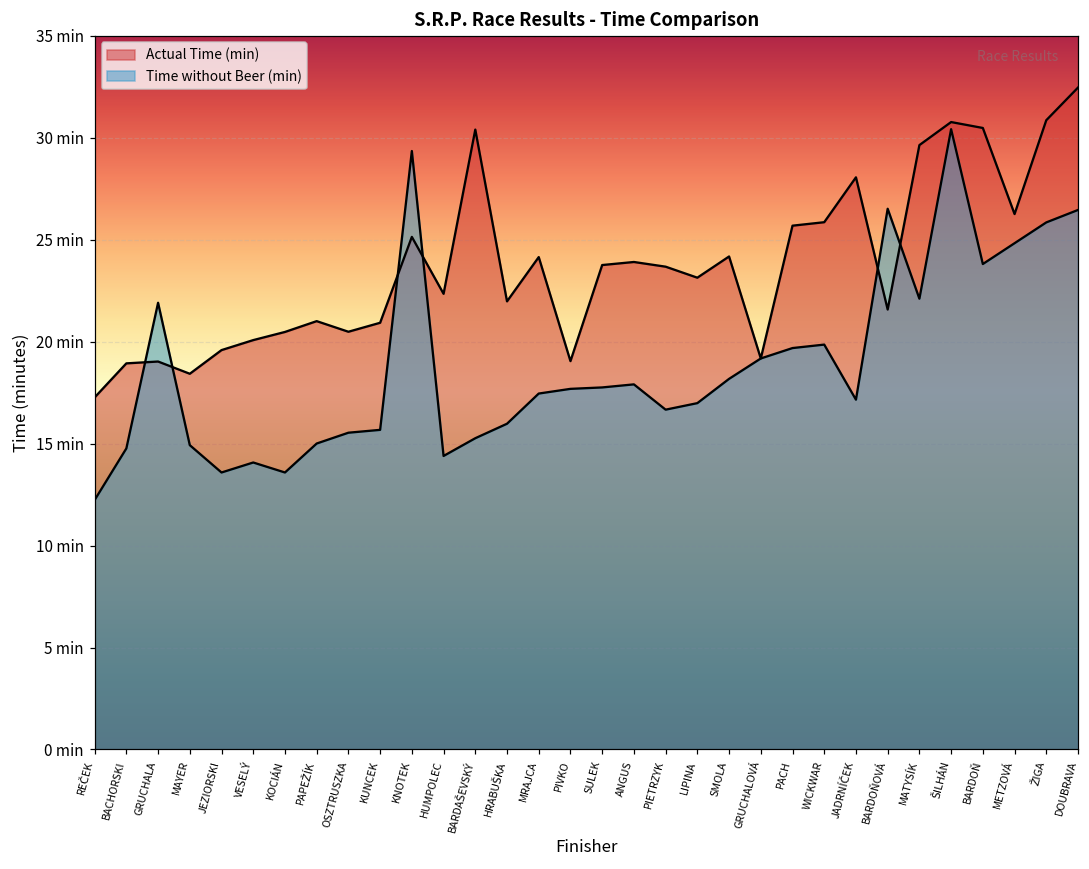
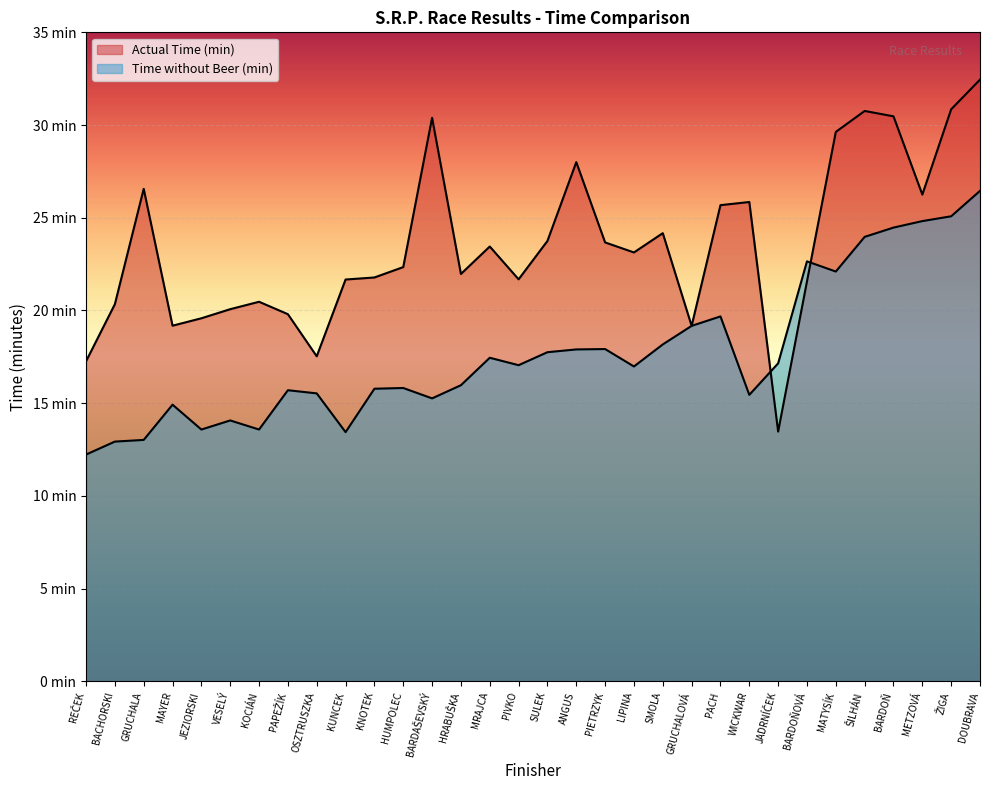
Actual Time (min), BACHORSKI: 18.9 min -> 20.3 min
Time without Beer (min), BACHORSKI: 14.8 min -> 12.9 min
Actual Time (min), GRUCHALA: 19.0 min -> 26.6 min
Time without Beer (min), GRUCHALA: 21.9 min -> 13.0 min
Actual Time (min), MAYER: 18.4 min -> 19.2 min
Actual Time (min), PAPEŽÍK: 21.0 min -> 19.8 min
Time without Beer (min), PAPEŽÍK: 15.0 min -> 15.7 min
Actual Time (min), OSZTRUSZKA: 20.5 min -> 17.5 min
Actual Time (min), KUNCEK: 20.9 min -> 21.7 min
Time without Beer (min), KUNCEK: 15.7 min -> 13.4 min
Actual Time (min), KNOTEK: 25.1 min -> 21.8 min
Time without Beer (min), KNOTEK: 29.3 min -> 15.8 min
Time without Beer (min), HUMPOLEC: 14.4 min -> 15.8 min
Actual Time (min), MRAJCA: 24.1 min -> 23.5 min
Actual Time (min), PIVKO: 19.0 min -> 21.7 min
Time without Beer (min), PIVKO: 17.7 min -> 17.1 min
Actual Time (min), ANGUS: 23.9 min -> 28.0 min
Time without Beer (min), PIETRZYK: 16.7 min -> 17.9 min
Time without Beer (min), WICKWAR: 19.9 min -> 15.5 min
Actual Time (min), JADRNÍČEK: 28.1 min -> 13.5 min
Time without Beer (min), BARDOŇOVÁ: 26.5 min -> 22.7 min
Time without Beer (min), ŠILHÁN: 30.4 min -> 24.0 min
Time without Beer (min), BARDOŇ: 23.8 min -> 24.5 min
Time without Beer (min), ŽIGA: 25.8 min -> 25.1 min
